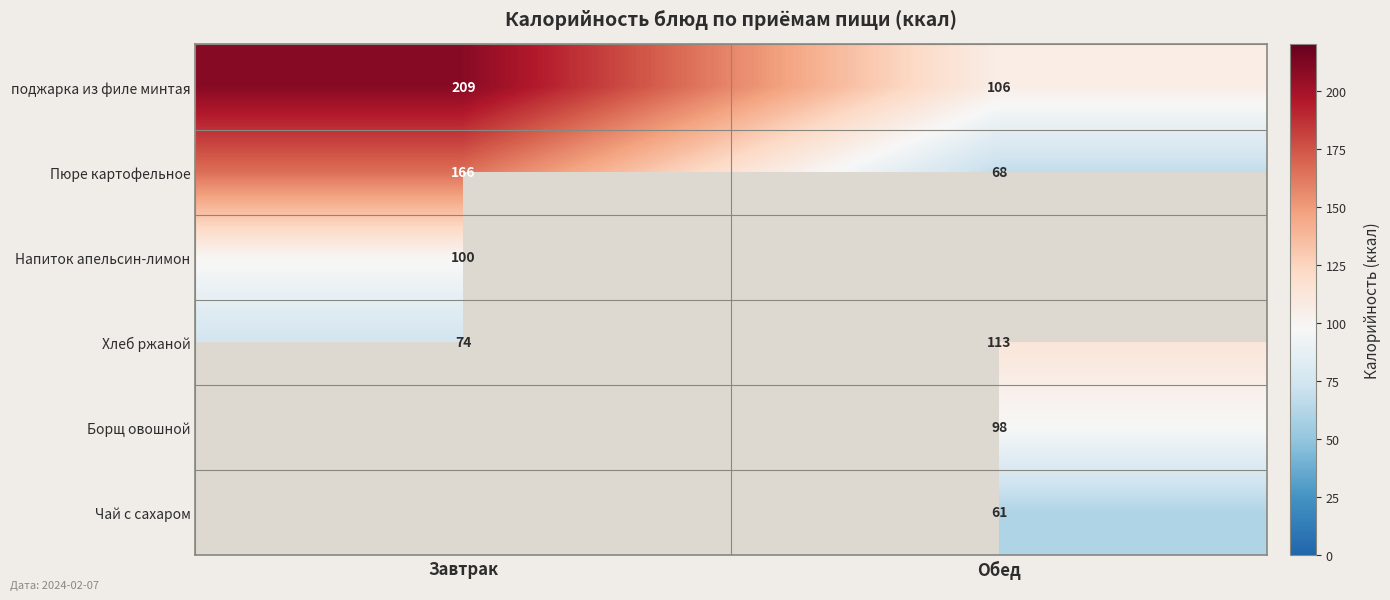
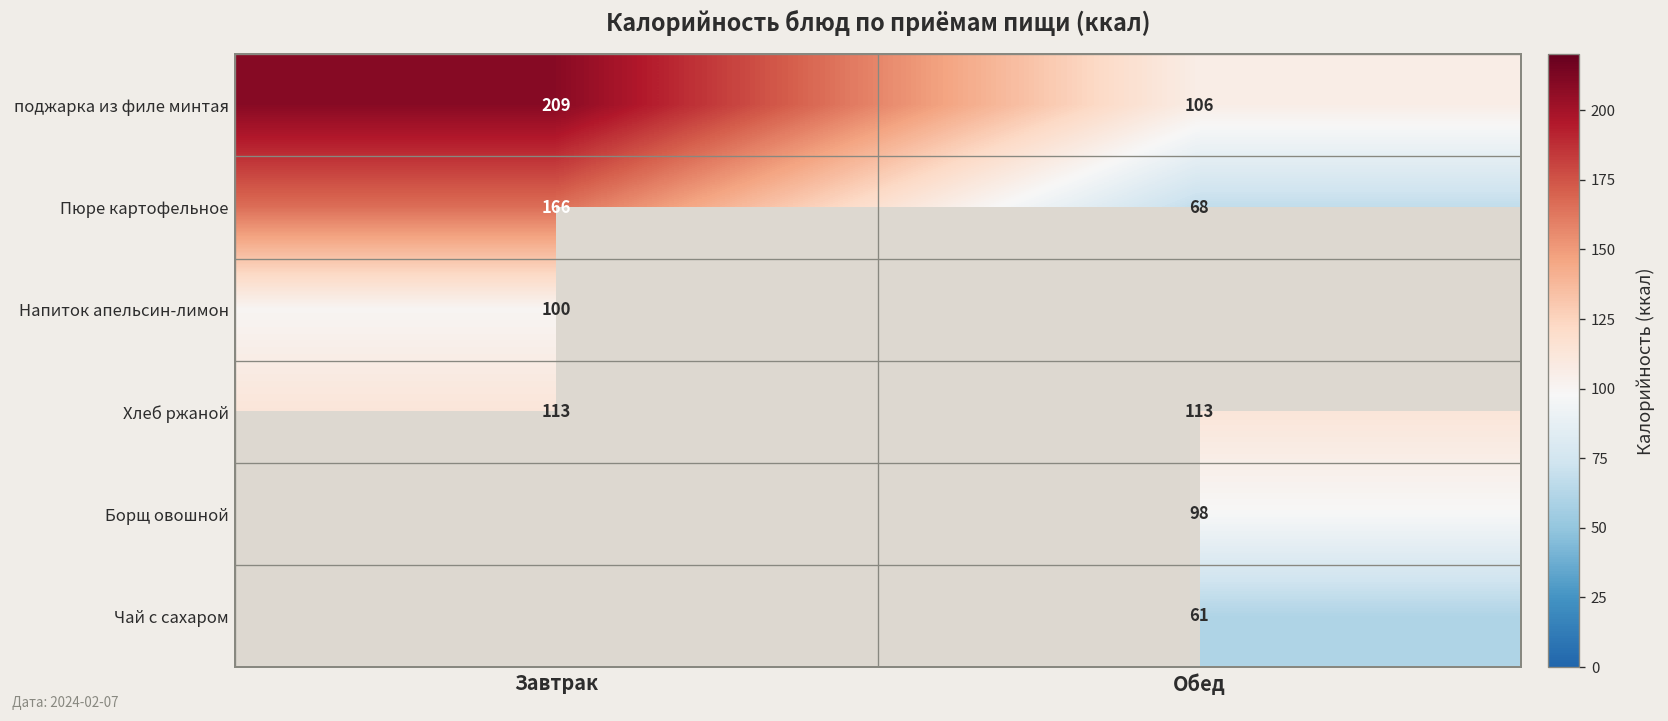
Хлеб ржаной, Завтрак: 74 -> 113
